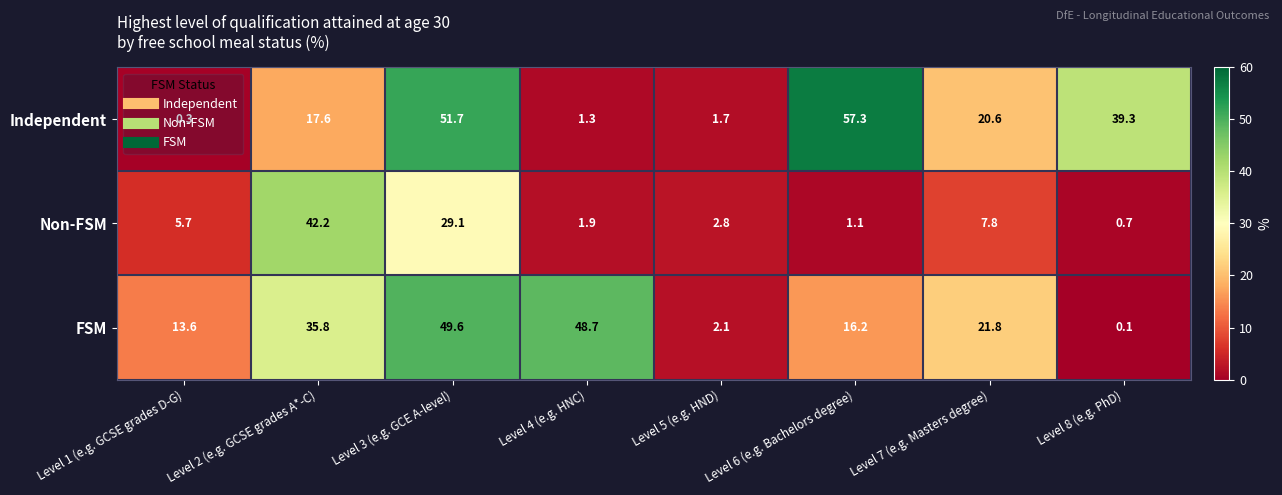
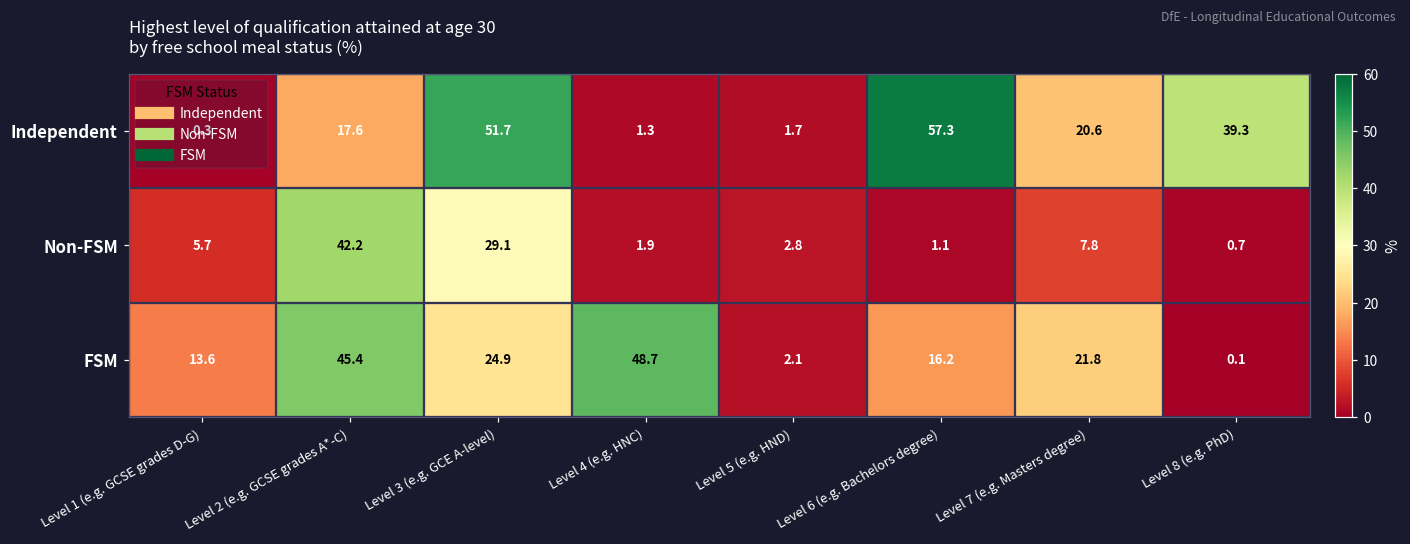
FSM, Level 2 (e.g. GCSE grades A*-C): 35.8 -> 45.4
FSM, Level 3 (e.g. GCE A-level): 49.6 -> 24.9
